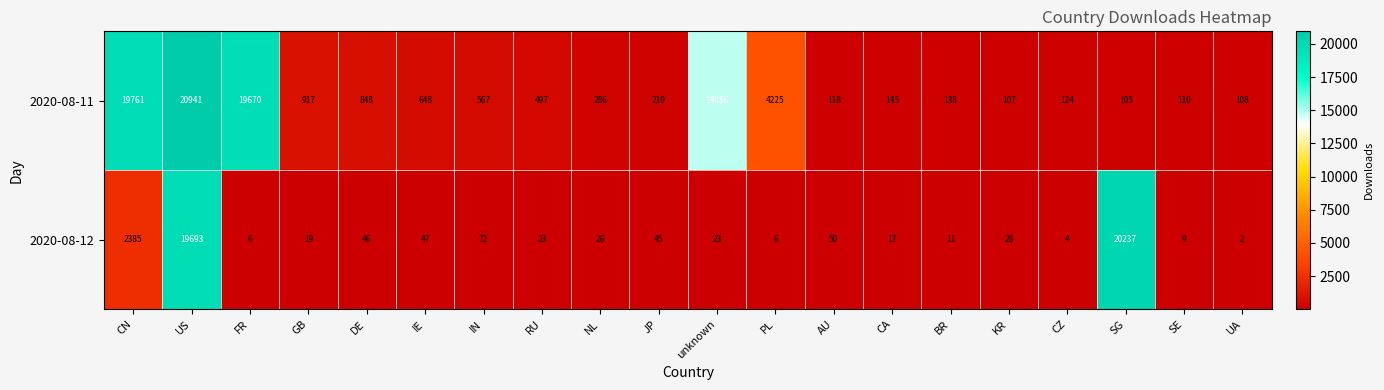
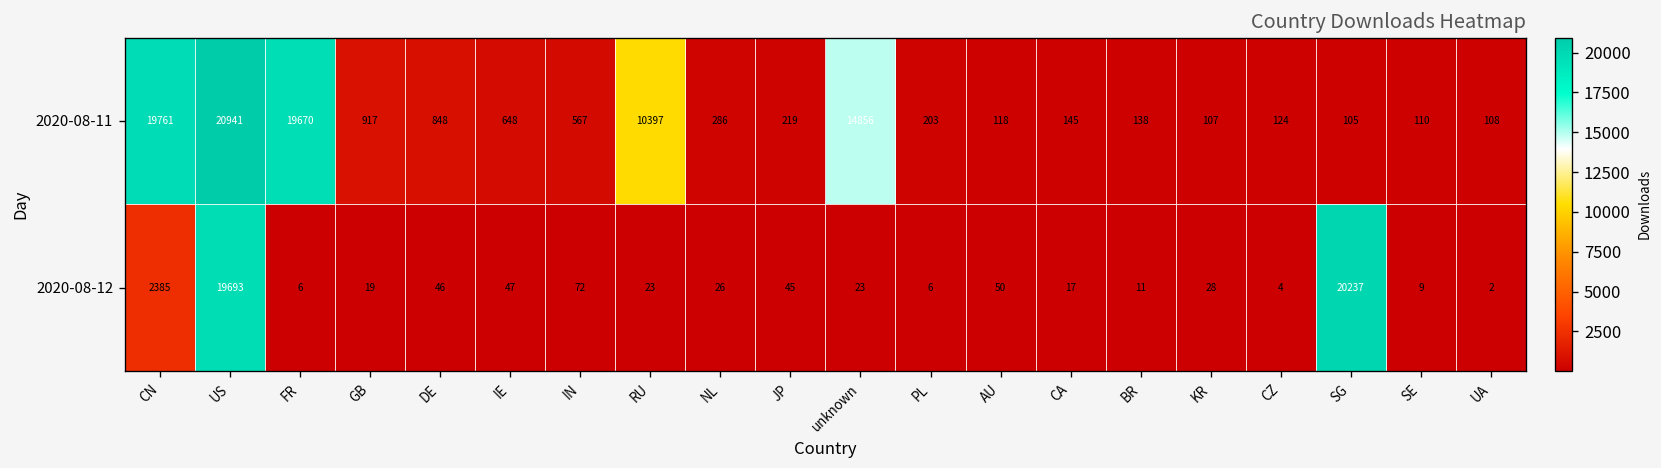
2020-08-11, RU: 497 -> 10397
2020-08-11, PL: 4225 -> 203
